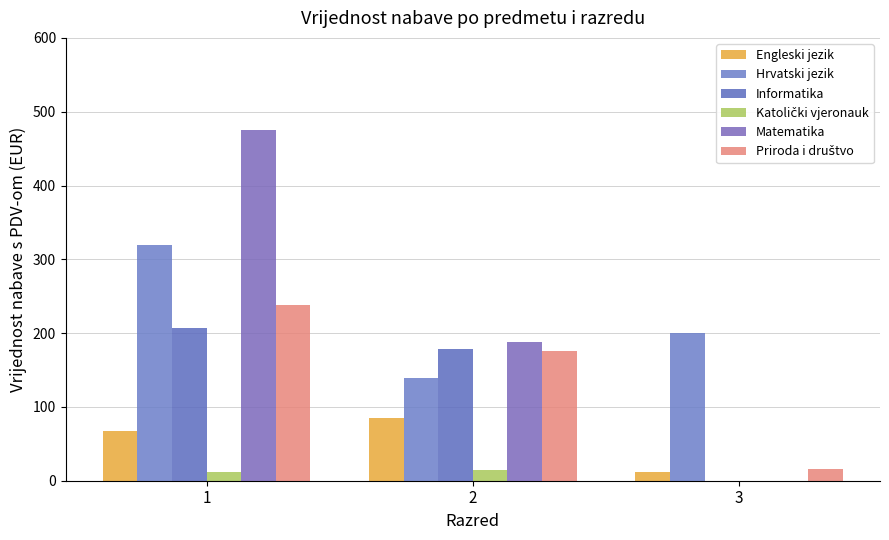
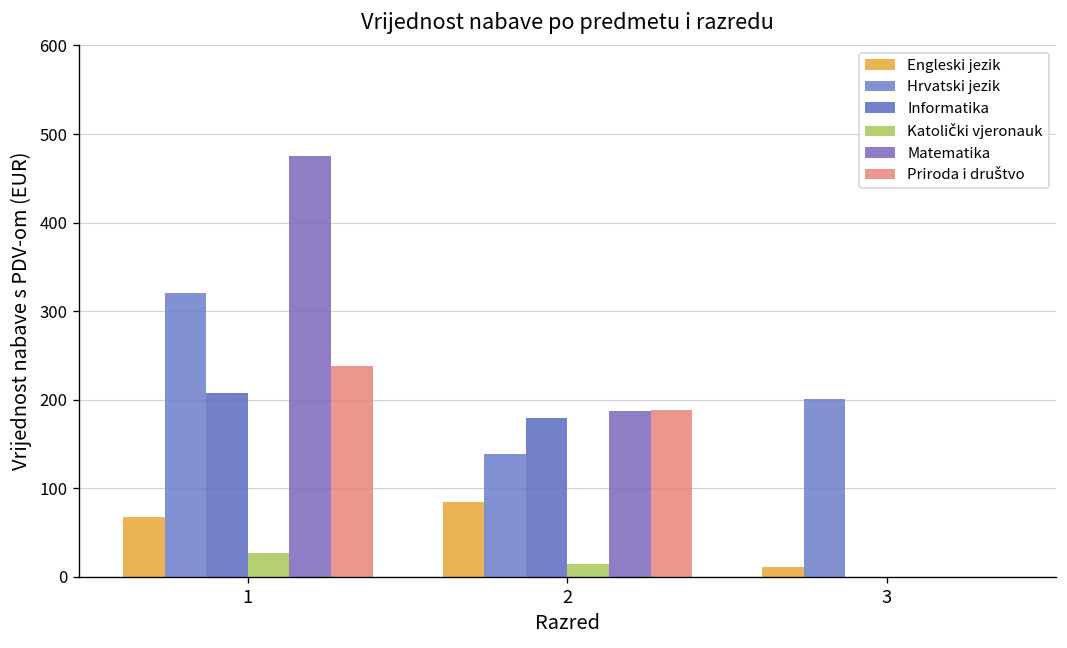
Katolički vjeronauk, 1: 10 -> 30
Priroda i društvo, 2: 180 -> 190
Priroda i društvo, 3: 20 -> 0
